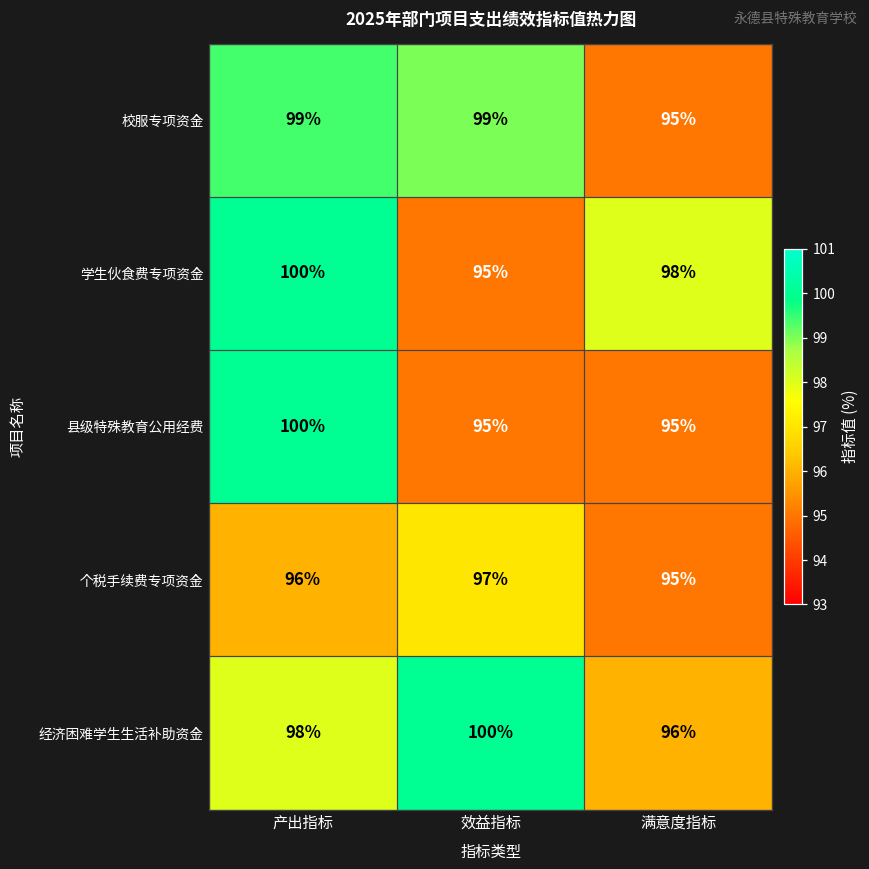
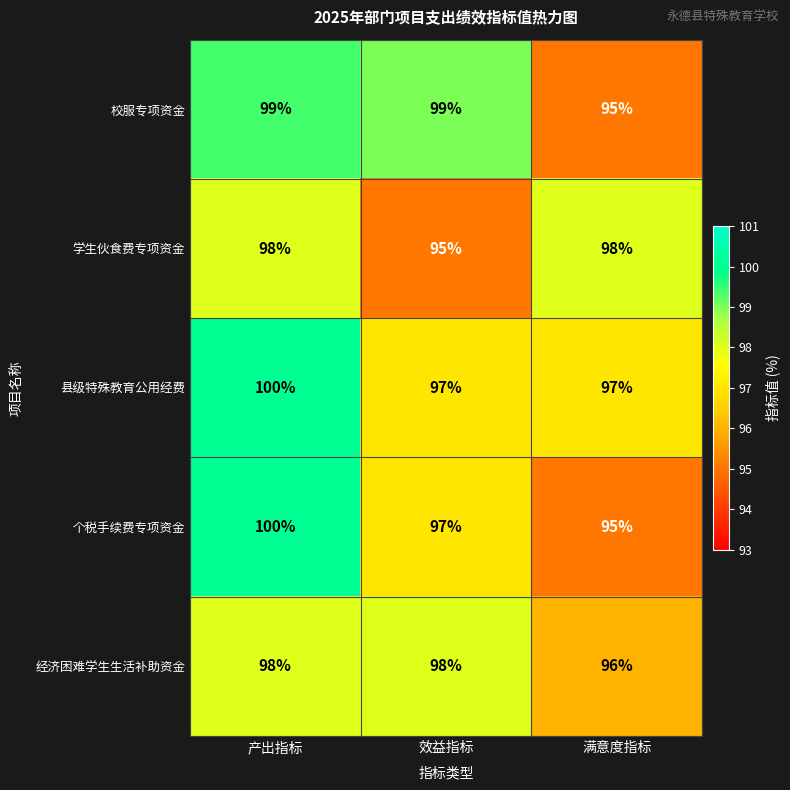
学生伙食费专项资金, 产出指标: 100% -> 98%
县级特殊教育公用经费, 效益指标: 95% -> 97%
县级特殊教育公用经费, 满意度指标: 95% -> 97%
个税手续费专项资金, 产出指标: 96% -> 100%
经济困难学生生活补助资金, 效益指标: 100% -> 98%
